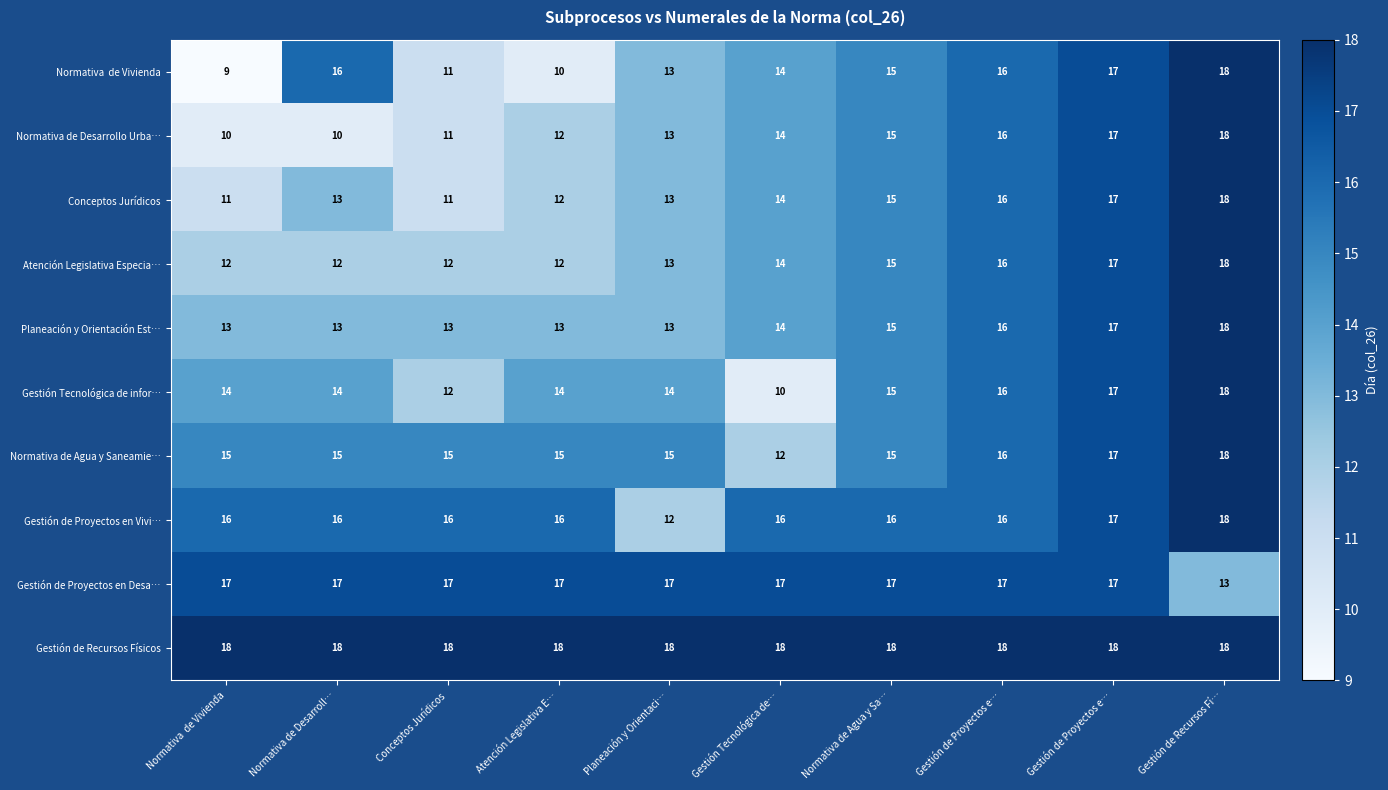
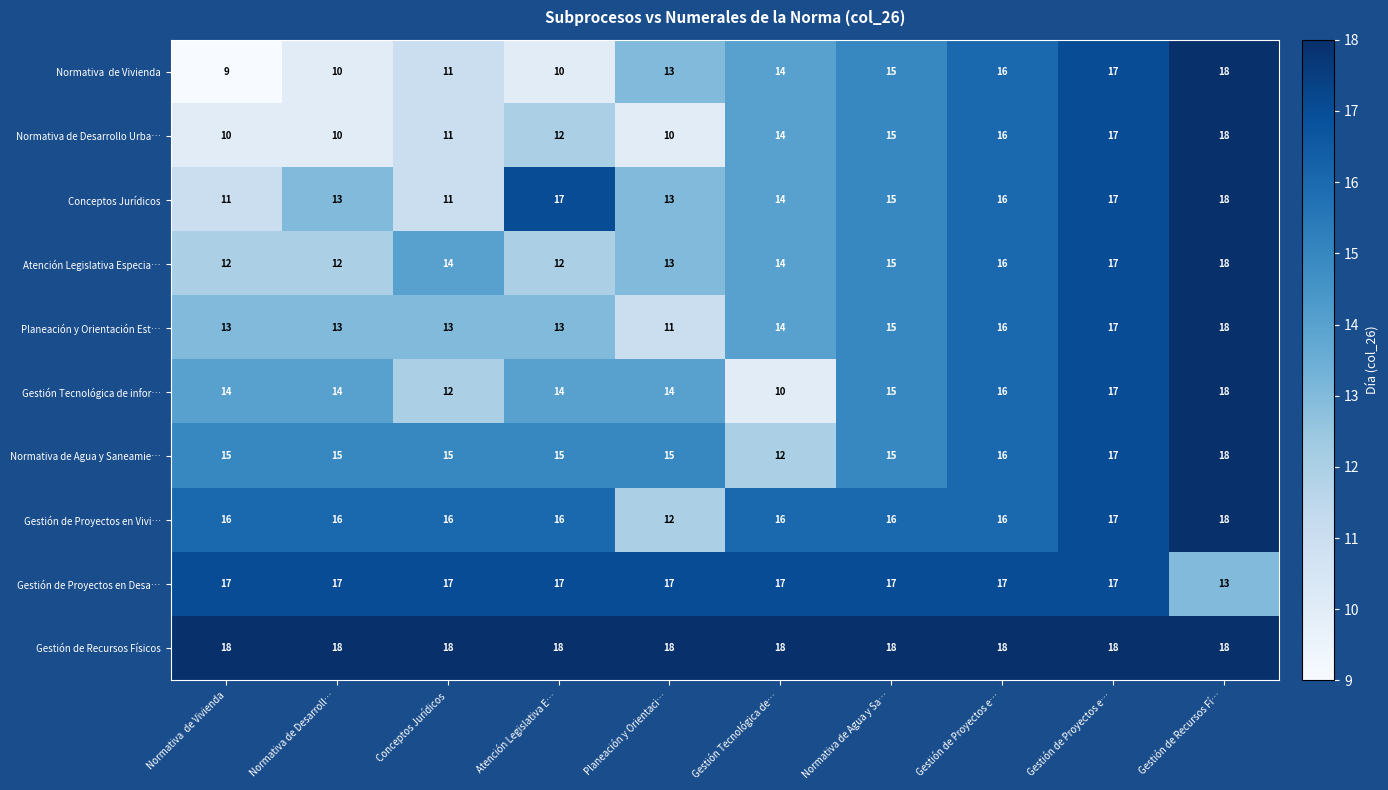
Normativa de Vivienda, Normativa de Desarroll…: 16 -> 10
Normativa de Desarrollo Urba…, Planeación y Orientaci…: 13 -> 10
Conceptos Jurídicos, Atención Legislativa E…: 12 -> 17
Atención Legislativa Especia…, Conceptos Jurídicos: 12 -> 14
Planeación y Orientación Est…, Planeación y Orientaci…: 13 -> 11
